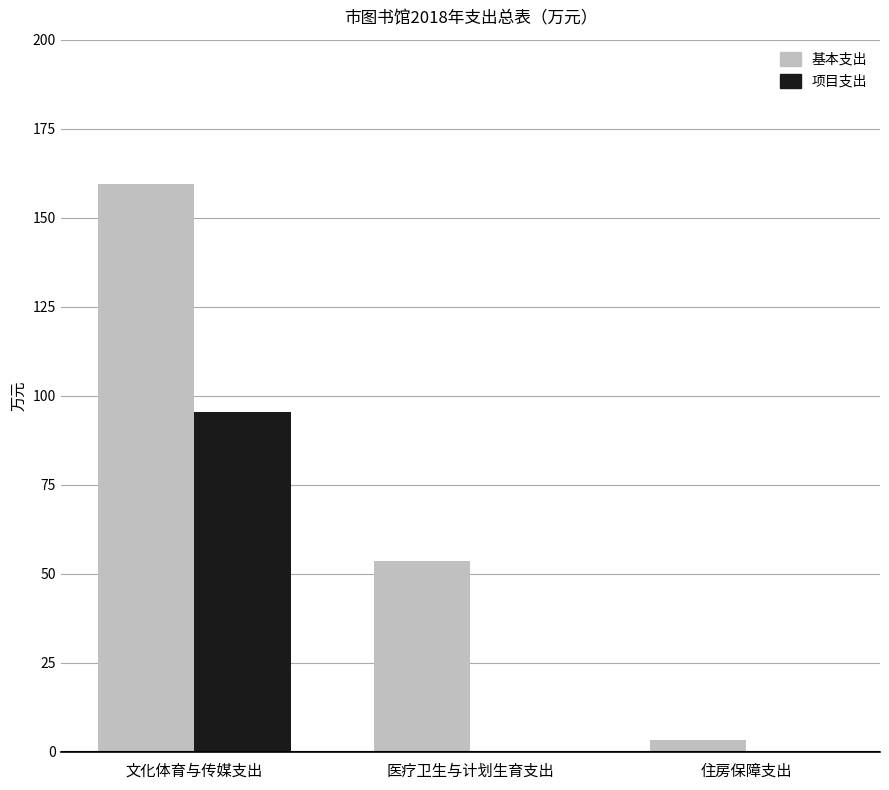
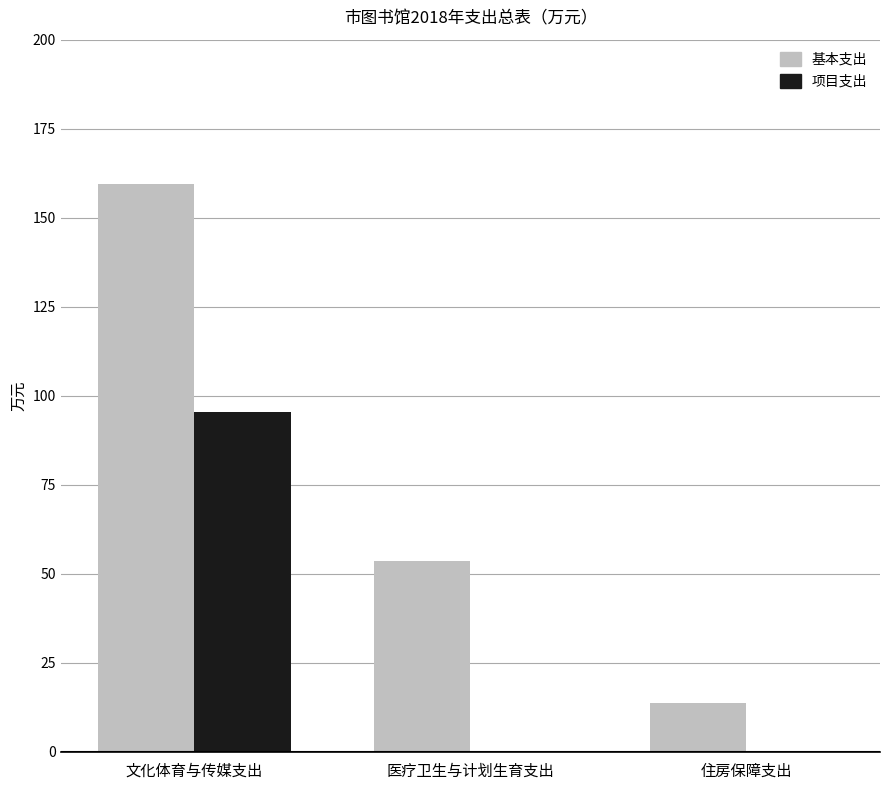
基本支出, 住房保障支出: 3 -> 14
